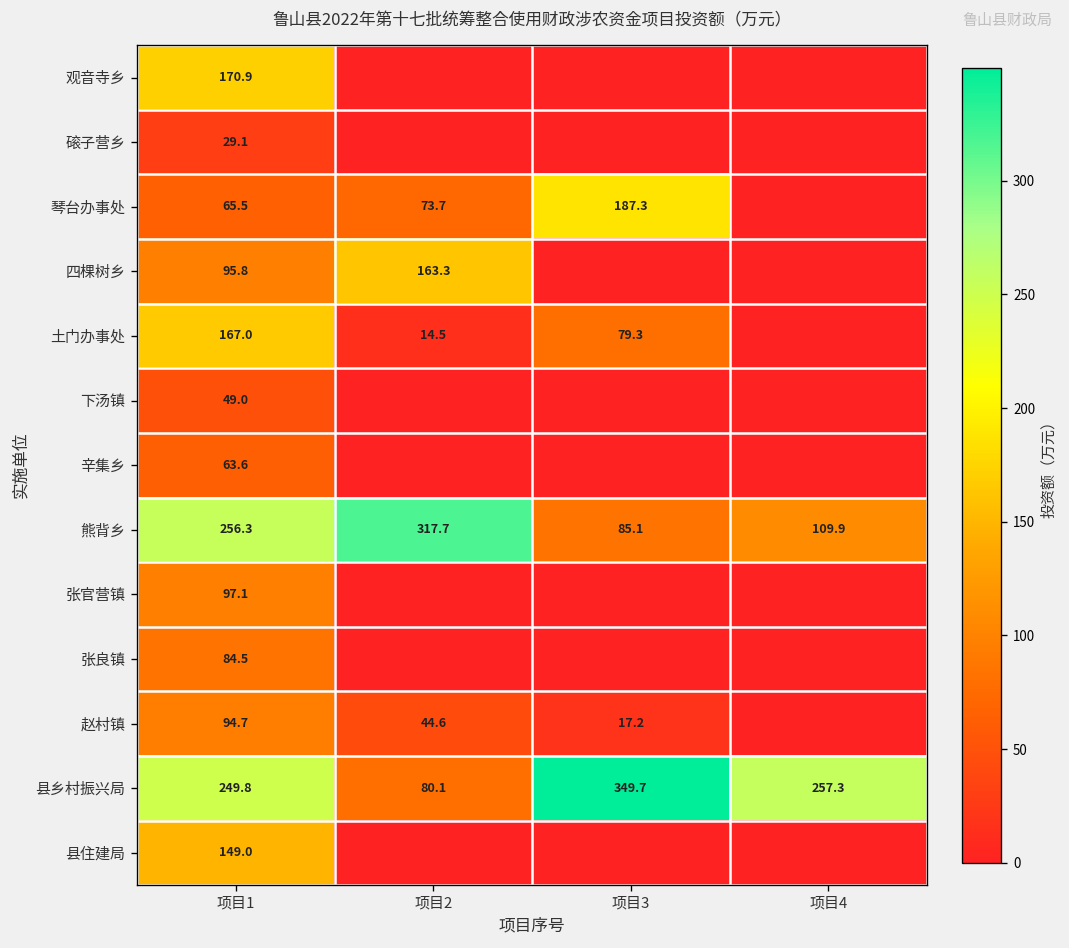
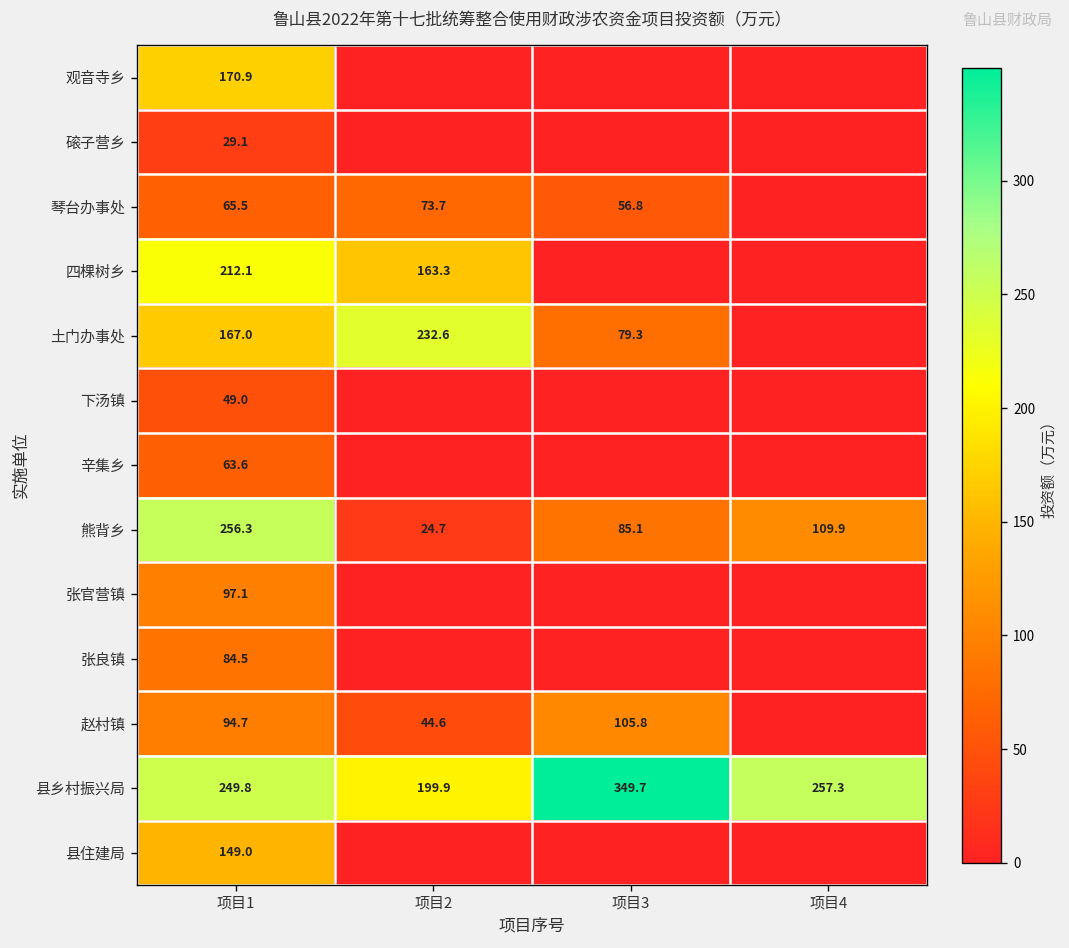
琴台办事处, 项目3: 187.3 -> 56.8
四棵树乡, 项目1: 95.8 -> 212.1
土门办事处, 项目2: 14.5 -> 232.6
熊背乡, 项目2: 317.7 -> 24.7
赵村镇, 项目3: 17.2 -> 105.8
县乡村振兴局, 项目2: 80.1 -> 199.9
